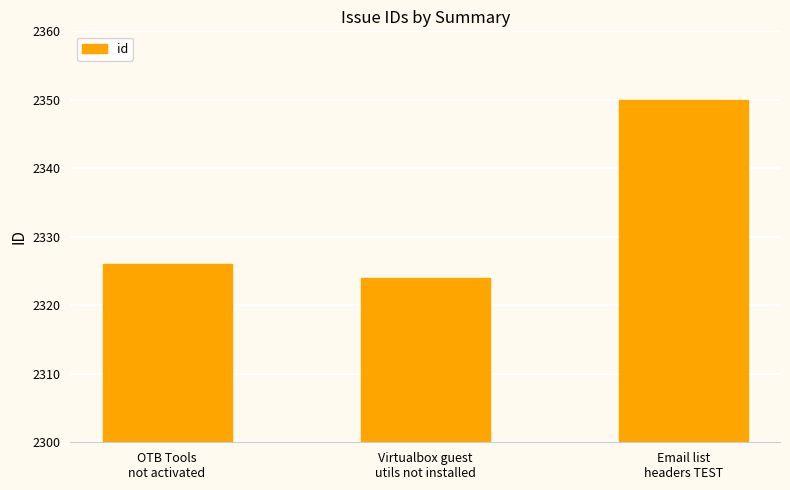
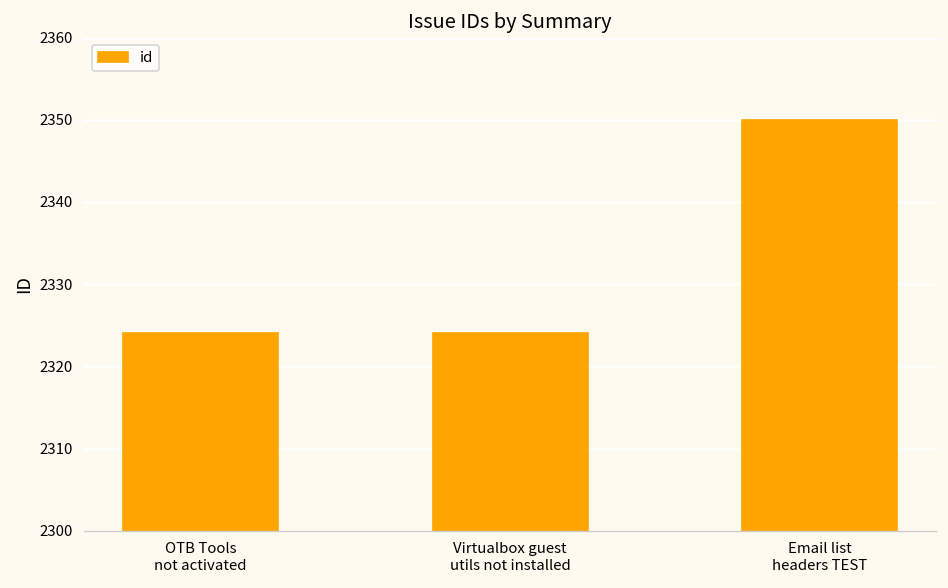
OTB Tools not activated: 2326 -> 2324
